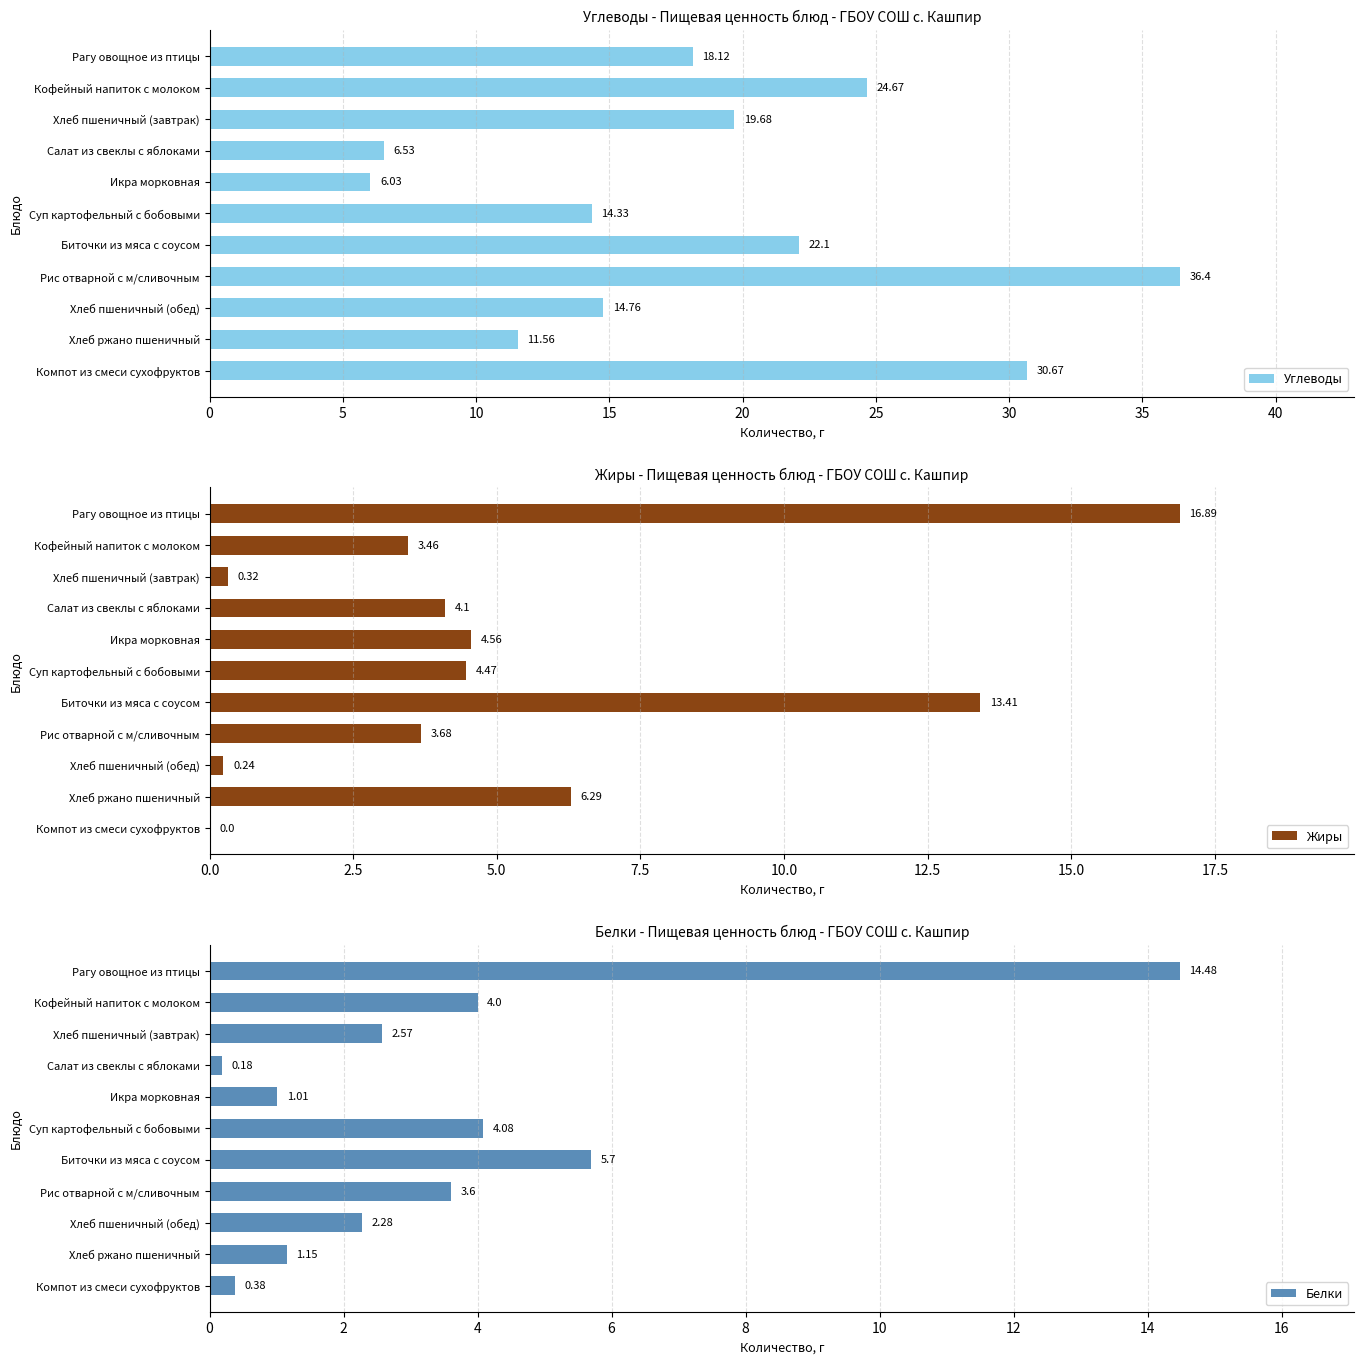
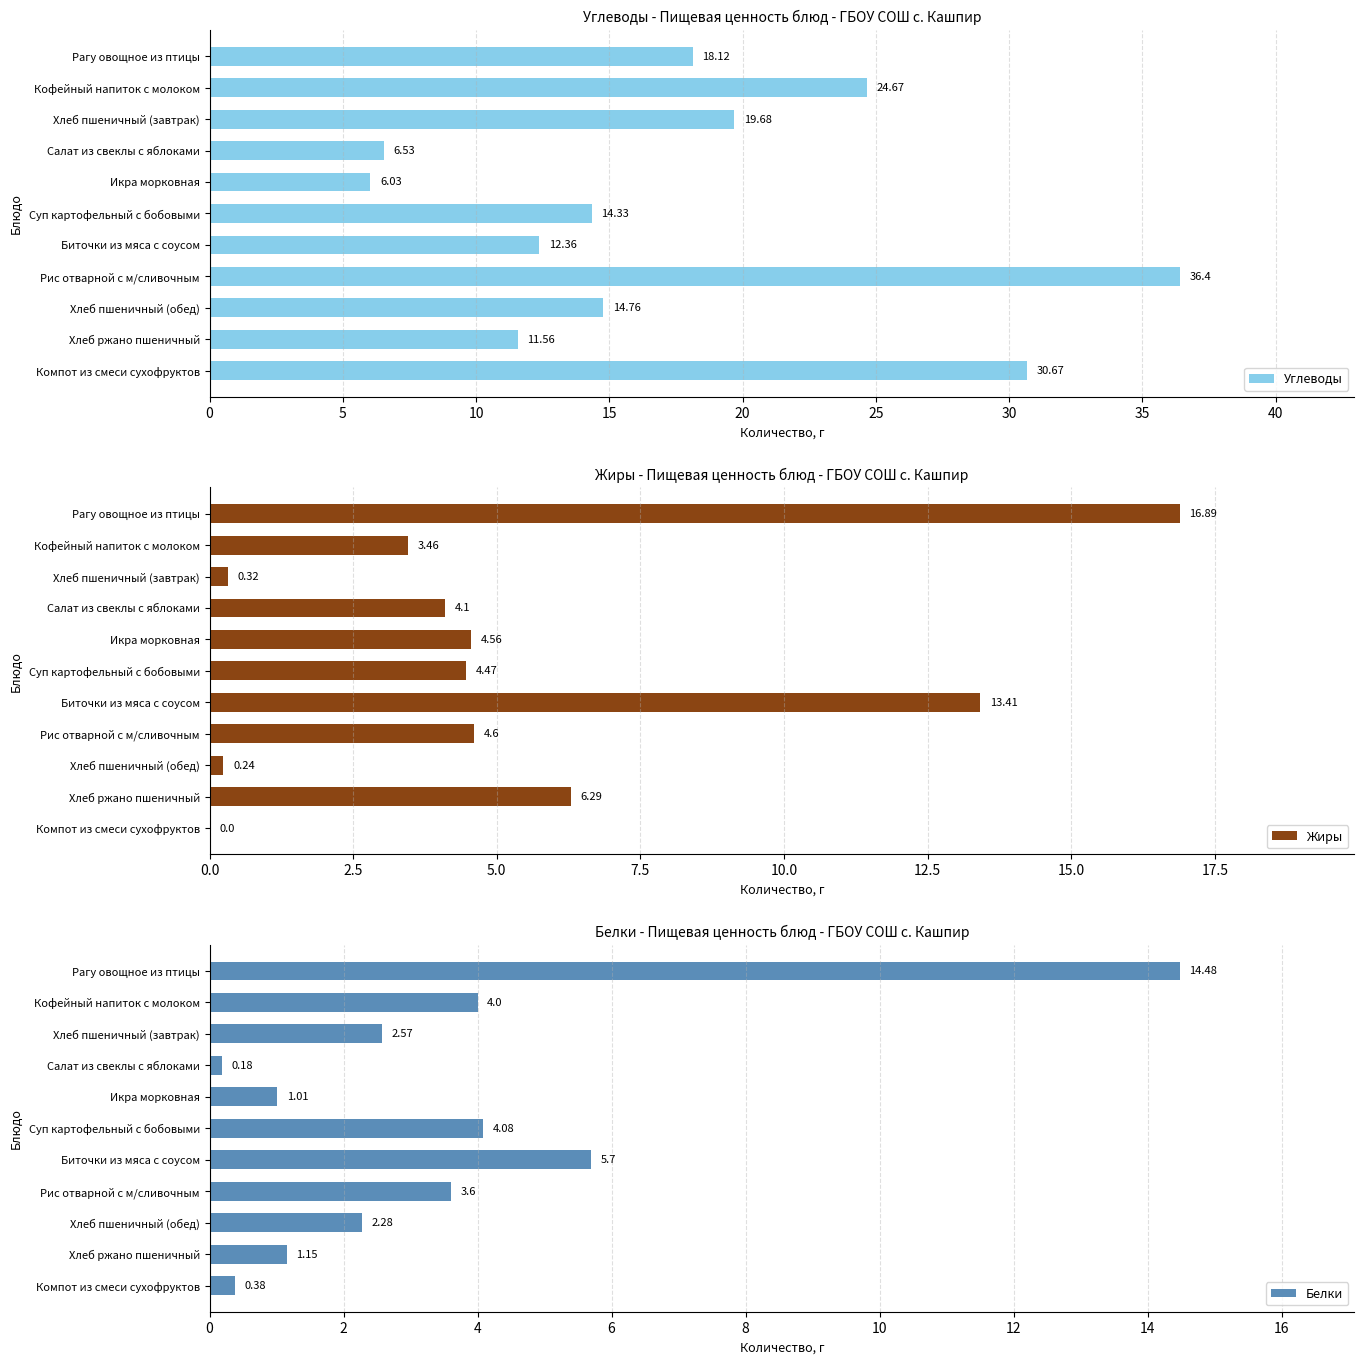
Углеводы - Пищевая ценность блюд - ГБОУ СОШ с. Кашпир, Биточки из мяса с соусом: 22.1 -> 12.36
Жиры - Пищевая ценность блюд - ГБОУ СОШ с. Кашпир, Рис отварной с м/сливочным: 3.68 -> 4.6
